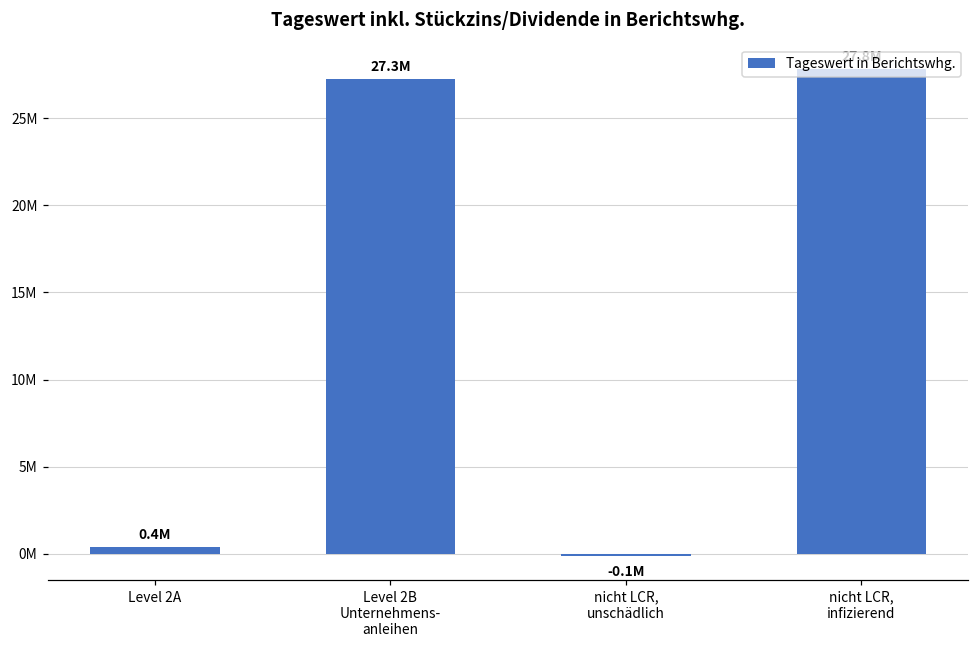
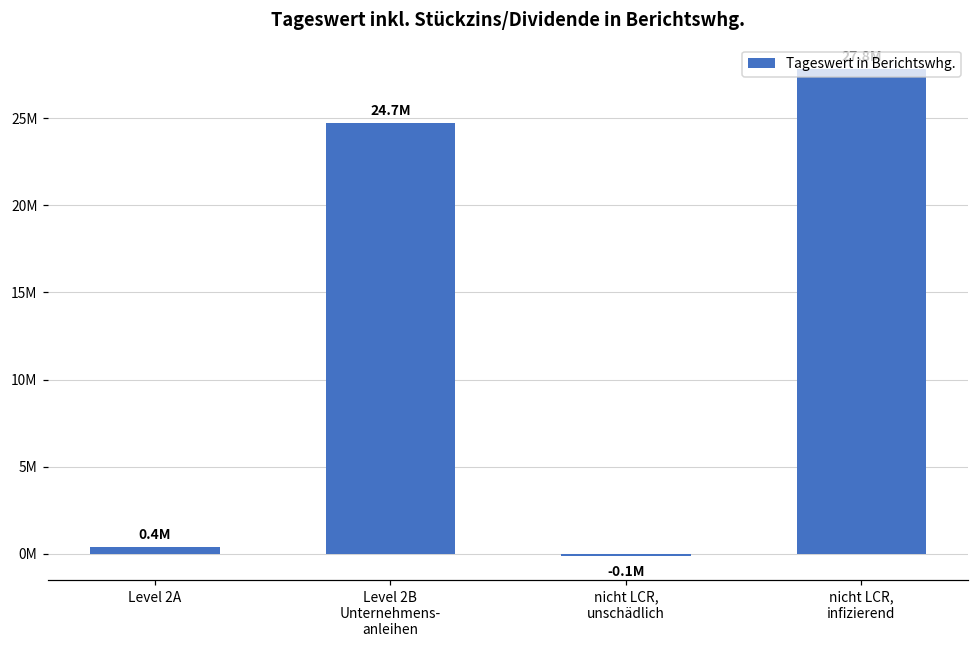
Level 2B Unternehmens- anleihen: 27.3M -> 24.7M
